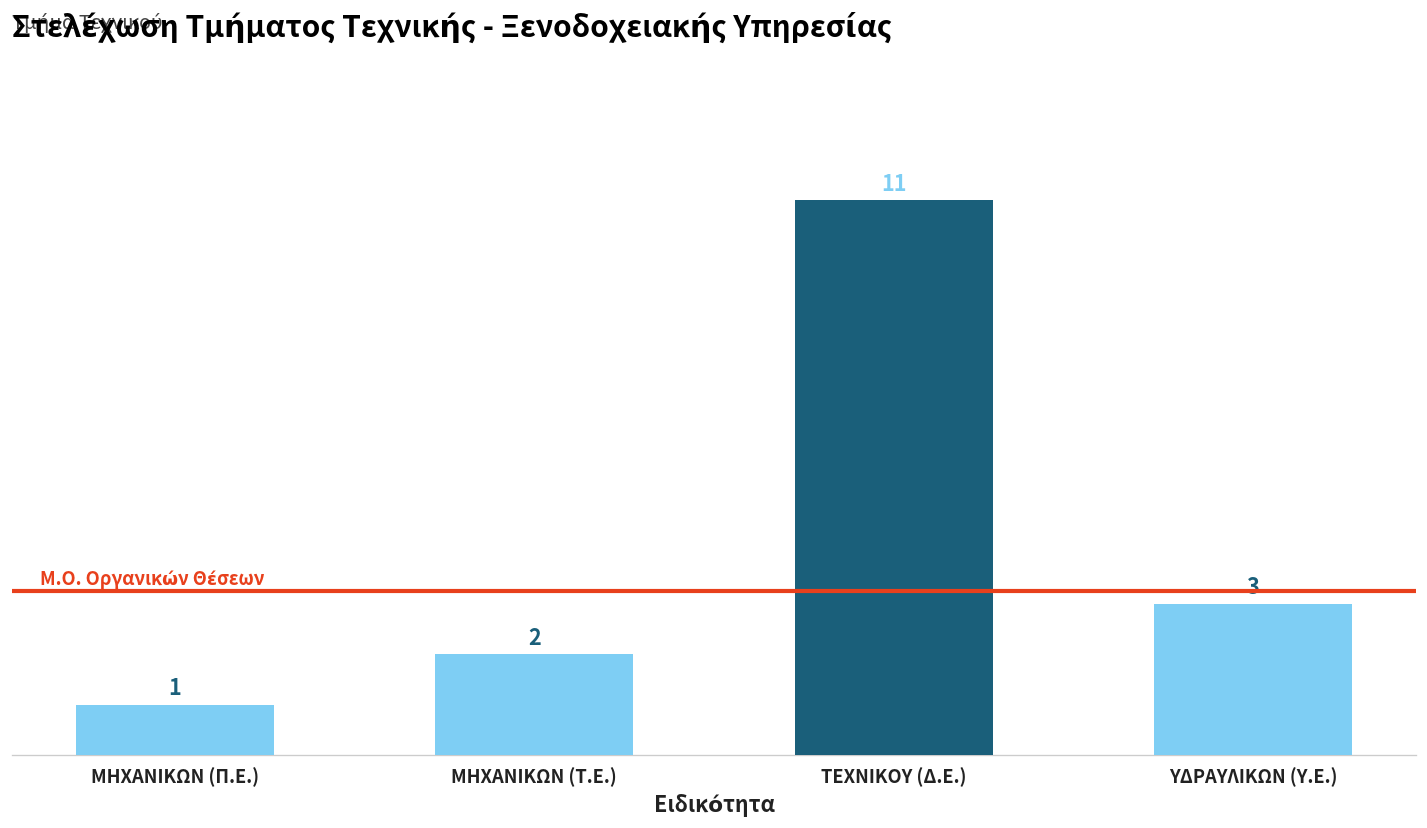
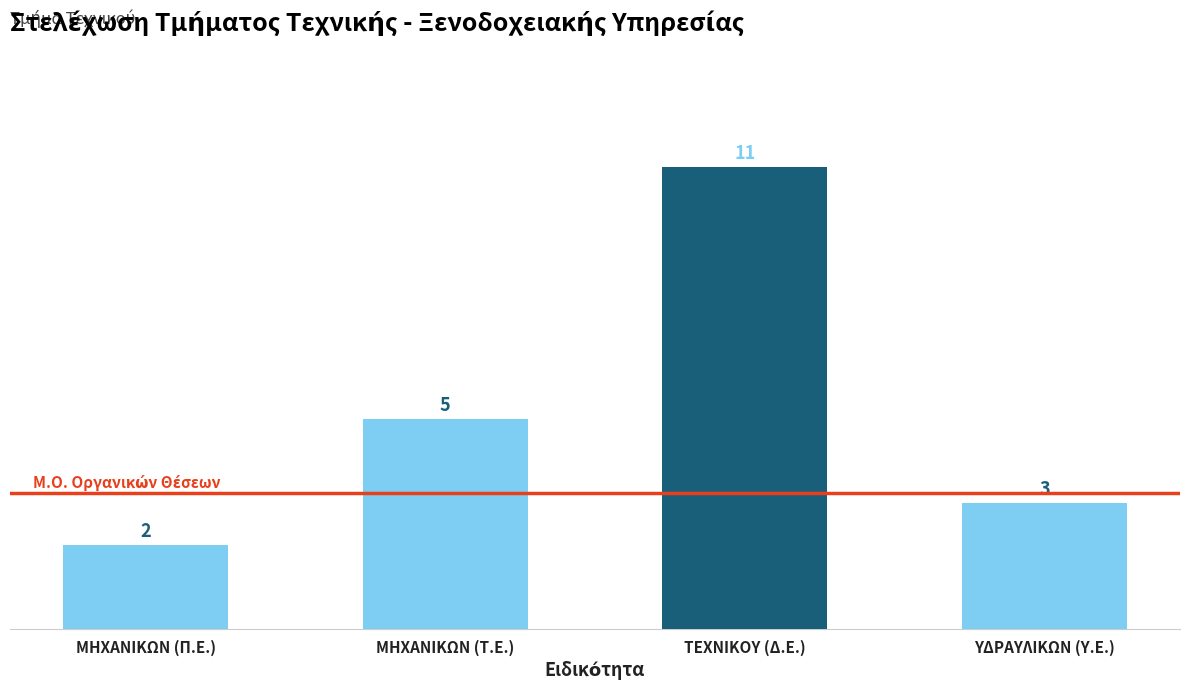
ΜΗΧΑΝΙΚΩΝ (Π.Ε.): 1 -> 2
ΜΗΧΑΝΙΚΩΝ (Τ.Ε.): 2 -> 5
